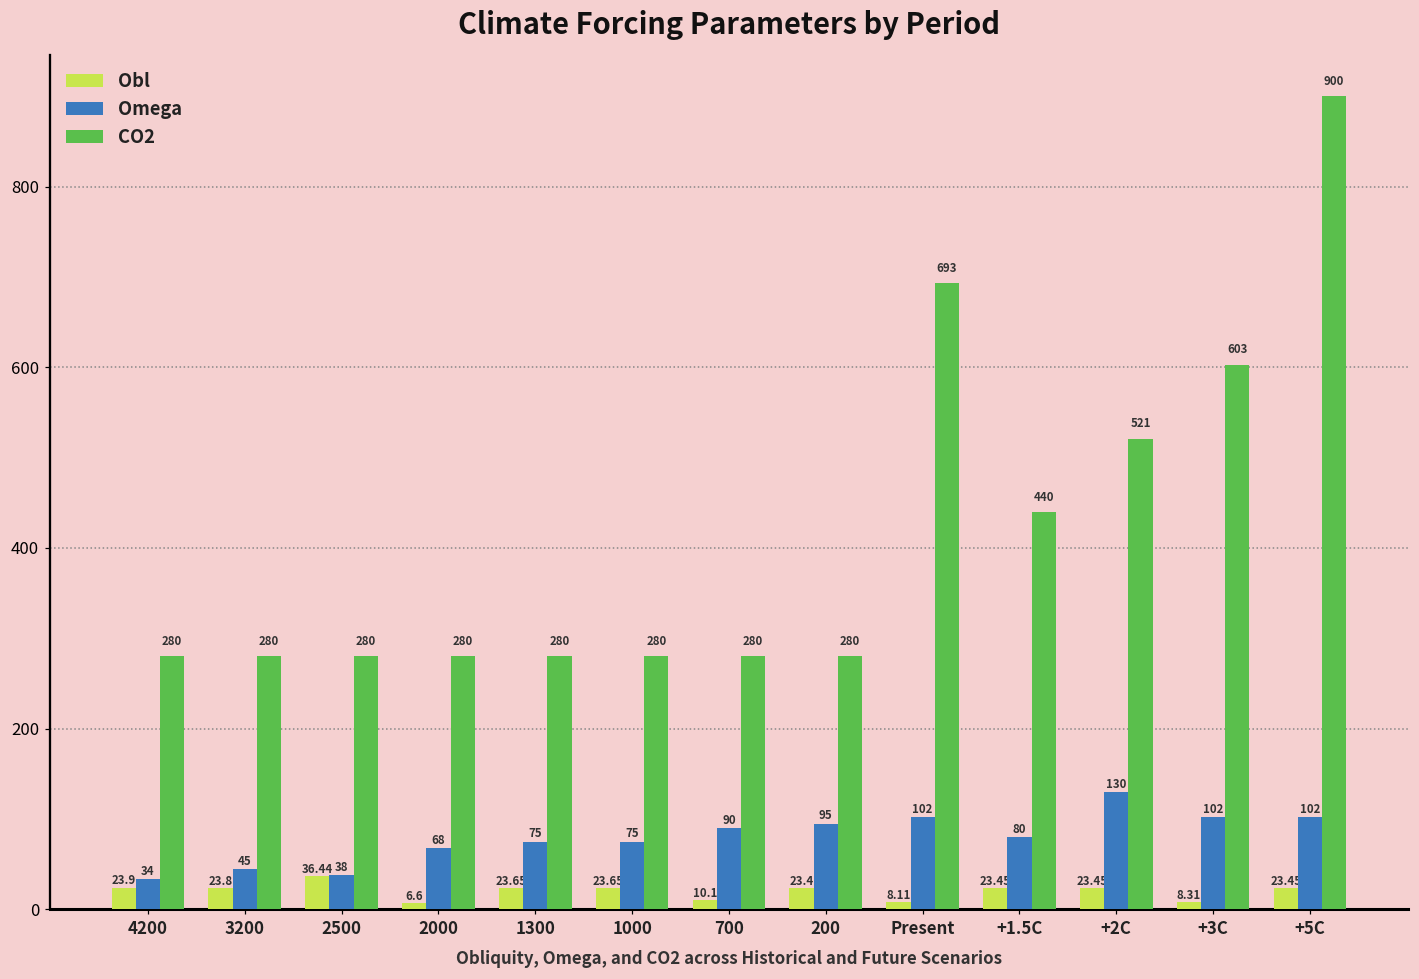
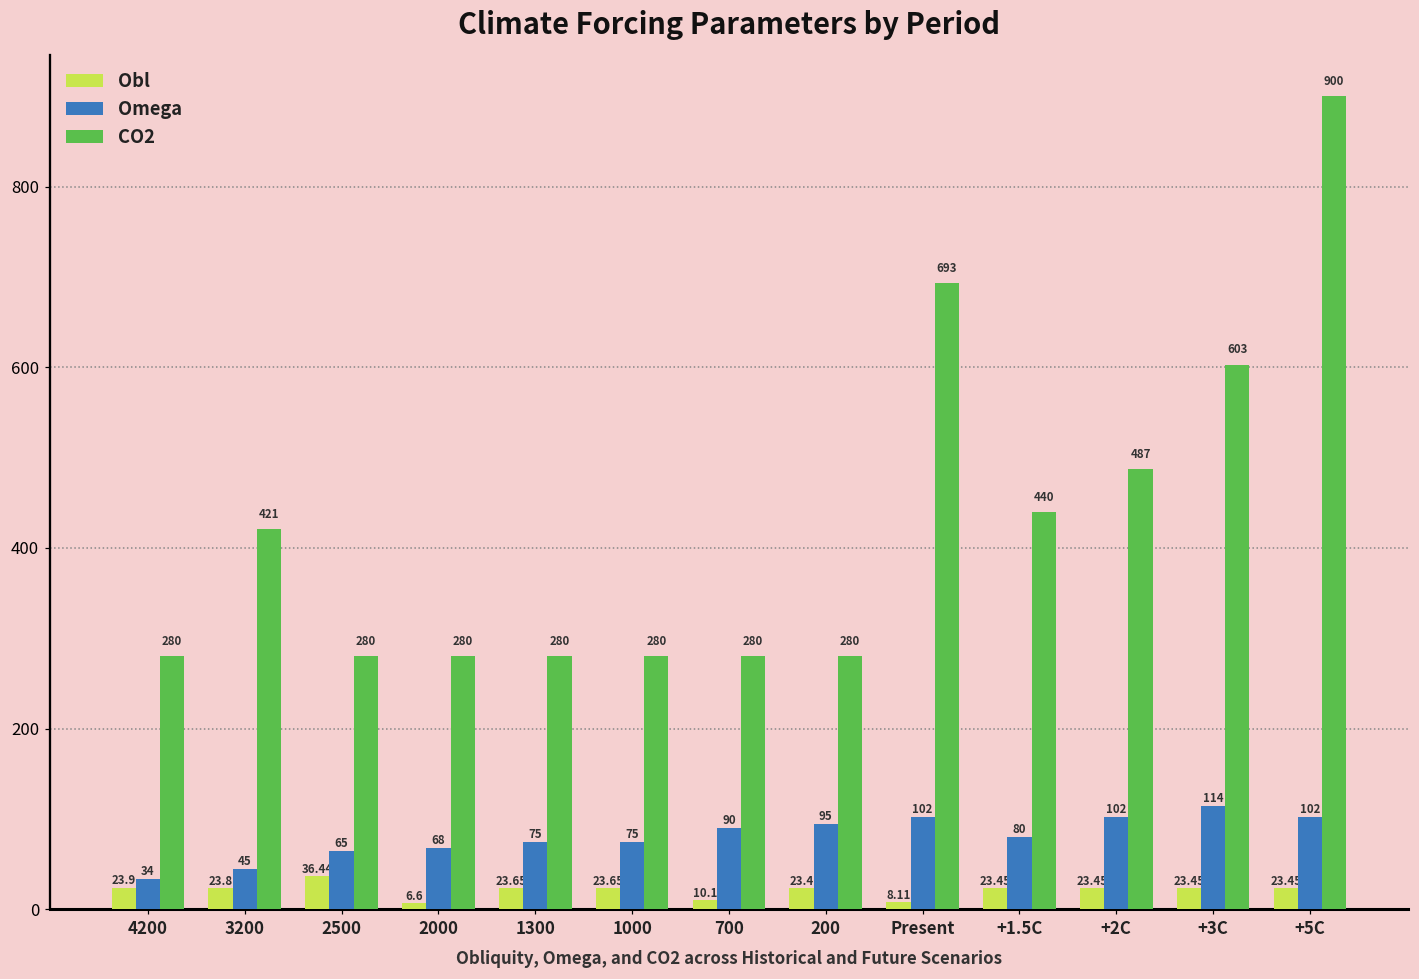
CO2, 3200: 280 -> 421
Omega, 2500: 38 -> 65
Omega, +2C: 130 -> 102
CO2, +2C: 521 -> 487
Obl, +3C: 8.31 -> 23.45
Omega, +3C: 102 -> 114
